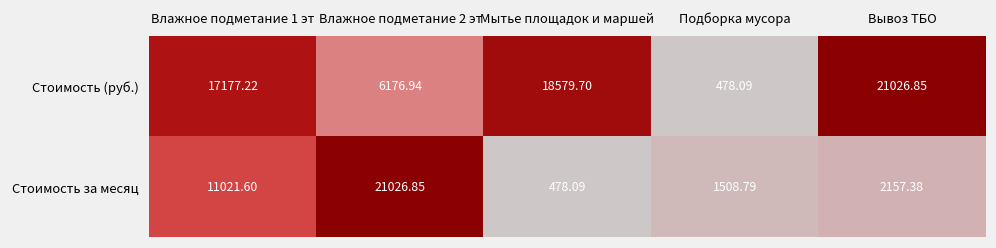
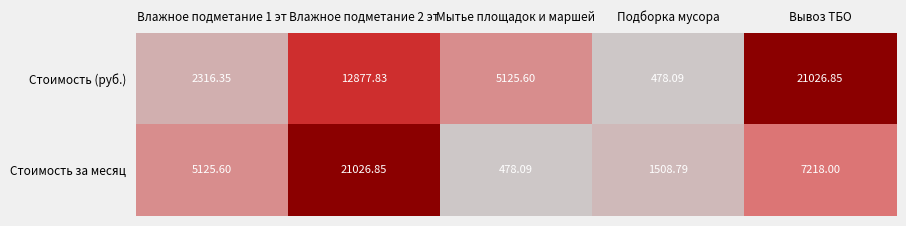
Стоимость (руб.), Влажное подметание 1 эт: 17177.22 -> 2316.35
Стоимость (руб.), Влажное подметание 2 эт: 6176.94 -> 12877.83
Стоимость (руб.), Мытье площадок и маршей: 18579.70 -> 5125.60
Стоимость за месяц, Влажное подметание 1 эт: 11021.60 -> 5125.60
Стоимость за месяц, Вывоз ТБО: 2157.38 -> 7218.00
